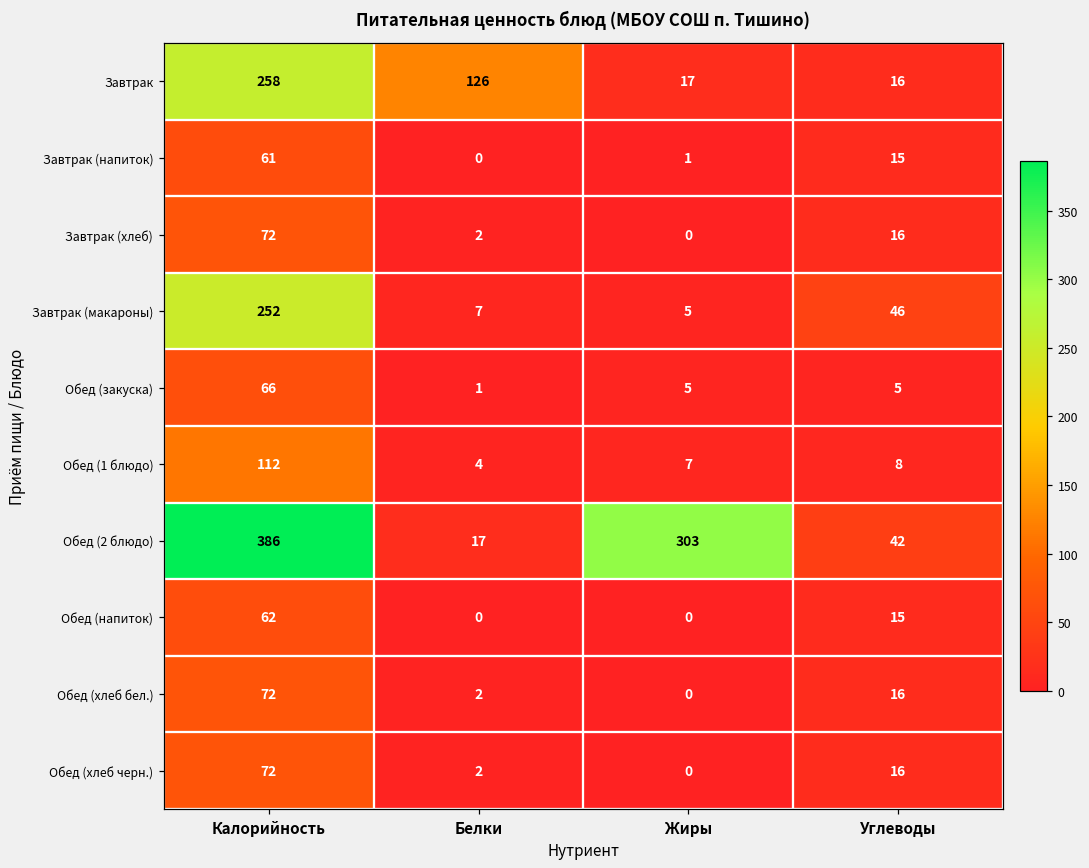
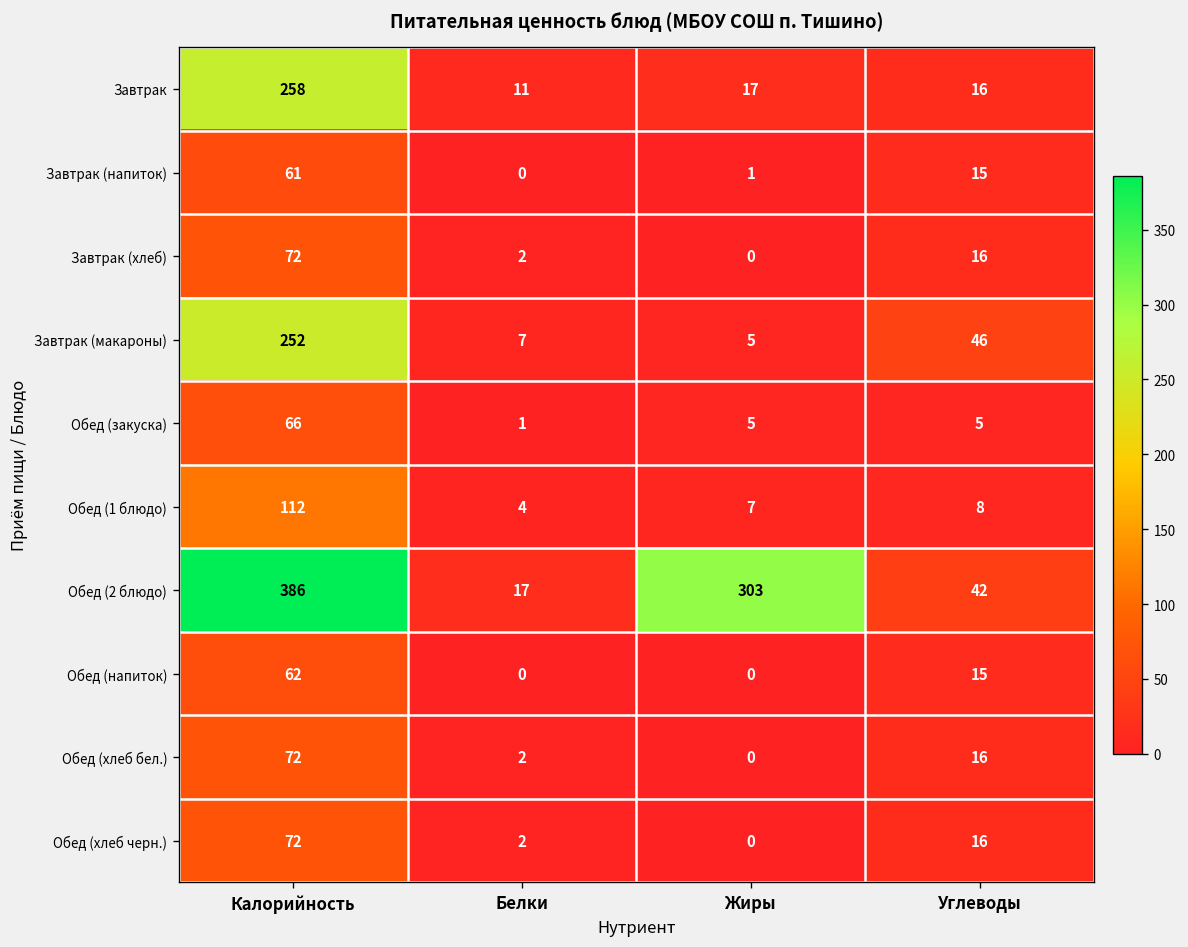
Завтрак, Белки: 126 -> 11
